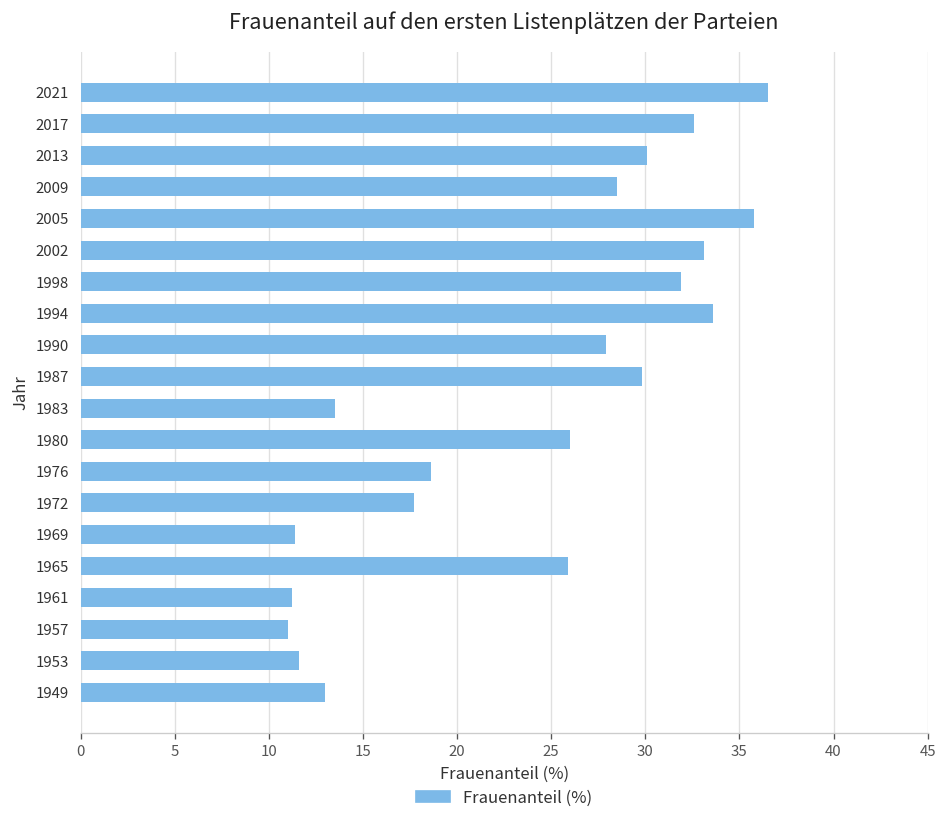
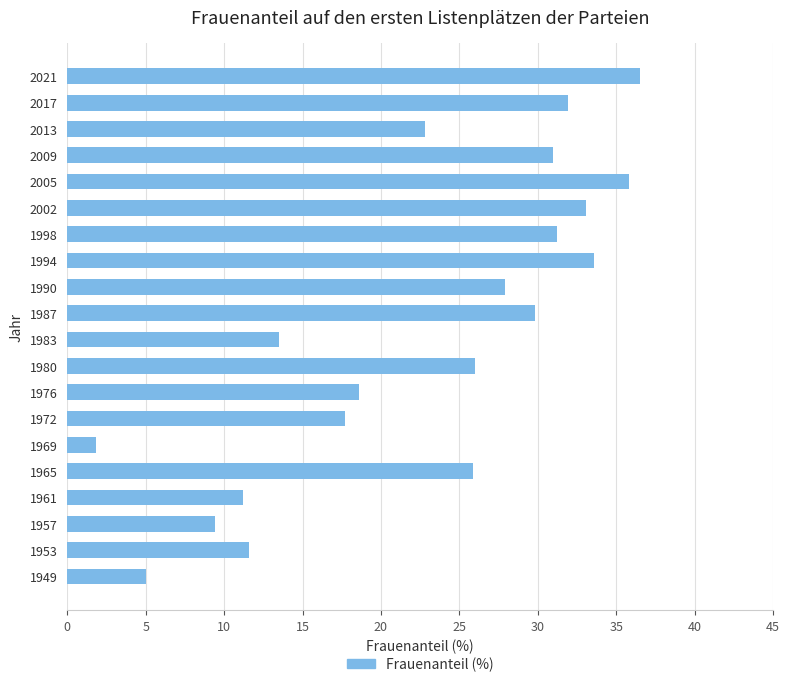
2017: 32.6 -> 31.9
2013: 30.1 -> 22.8
2009: 28.5 -> 31.0
1998: 31.9 -> 31.2
1969: 11.4 -> 1.8
1957: 11.0 -> 9.4
1949: 13 -> 5
